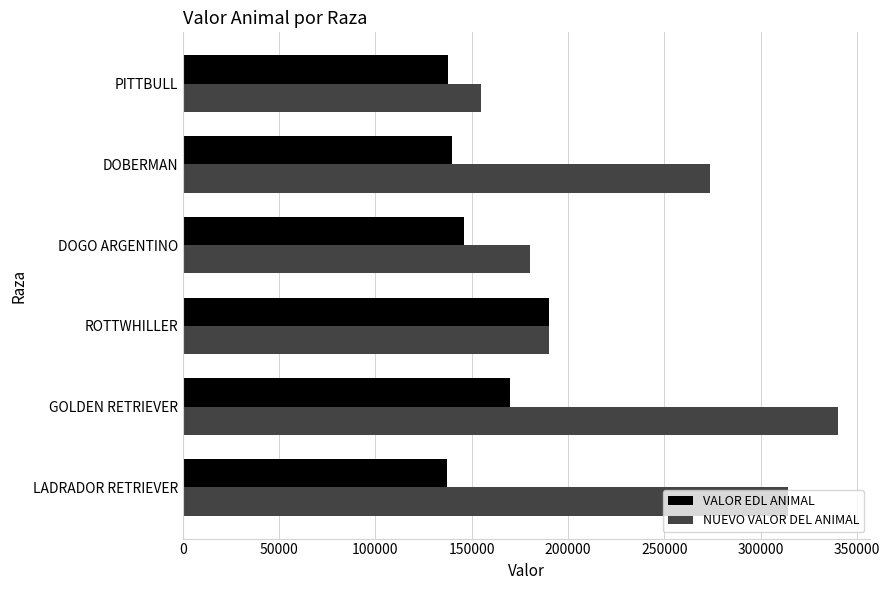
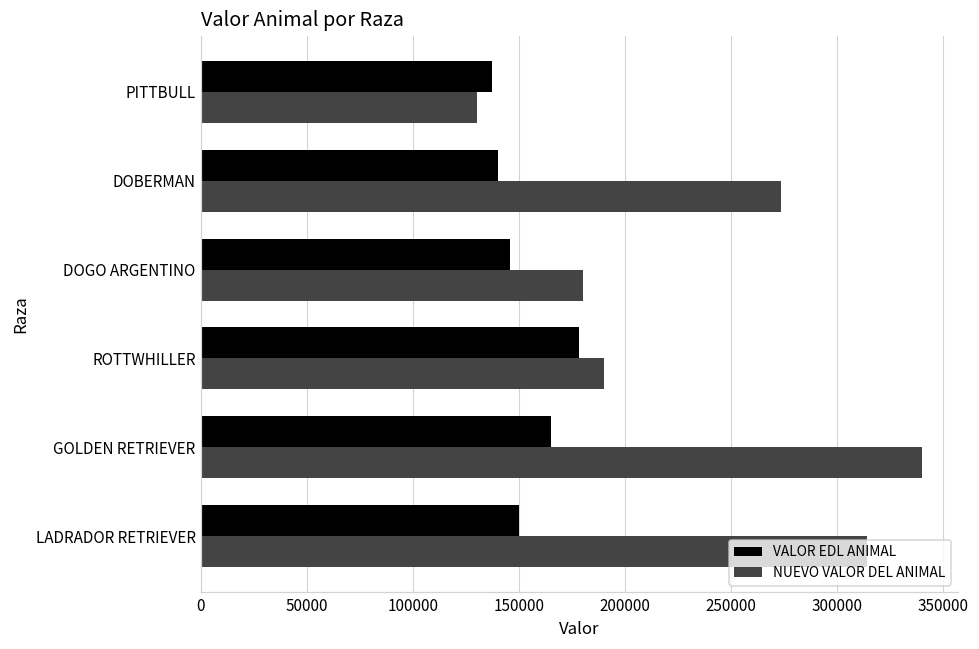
NUEVO VALOR DEL ANIMAL, PITTBULL: 155000 -> 130000
VALOR EDL ANIMAL, ROTTWHILLER: 190000 -> 178000
VALOR EDL ANIMAL, GOLDEN RETRIEVER: 170000 -> 165000
VALOR EDL ANIMAL, LADRADOR RETRIEVER: 137000 -> 150000
